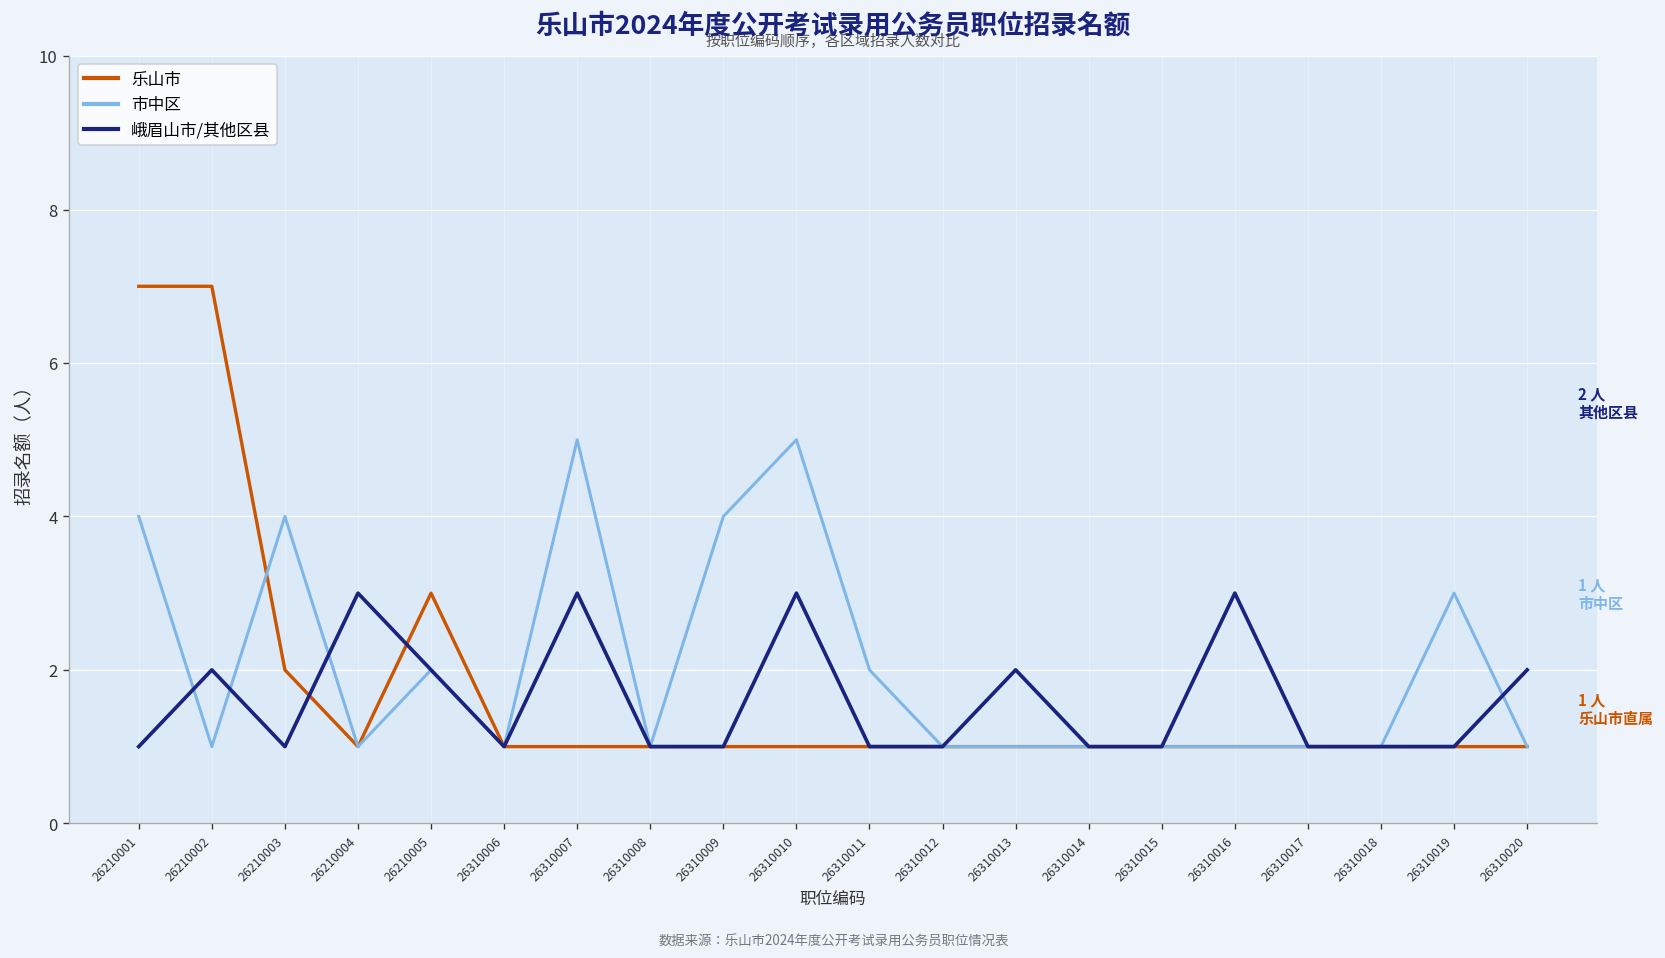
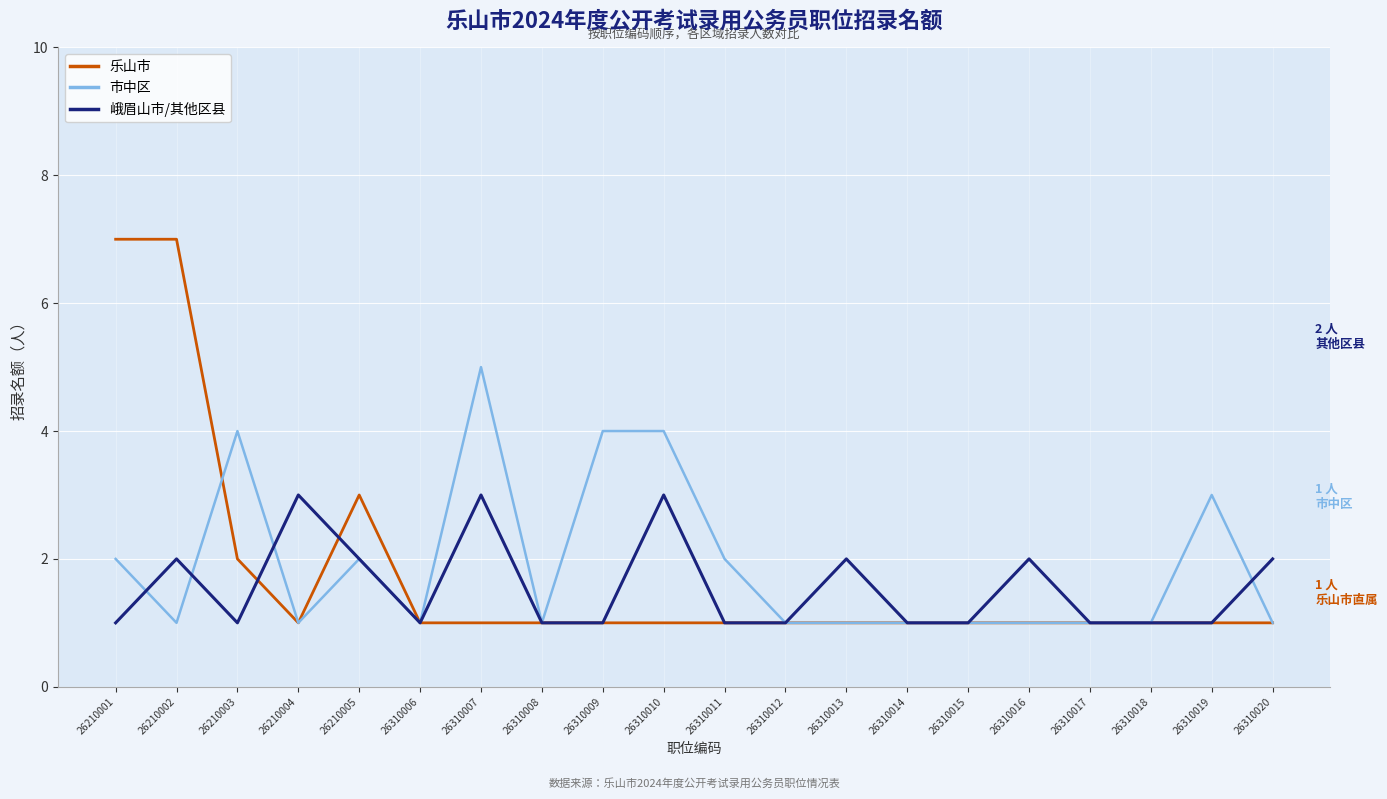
市中区, 26210001: 4 -> 2
市中区, 26310010: 5 -> 4
峨眉山市/其他区县, 26310016: 3 -> 2
